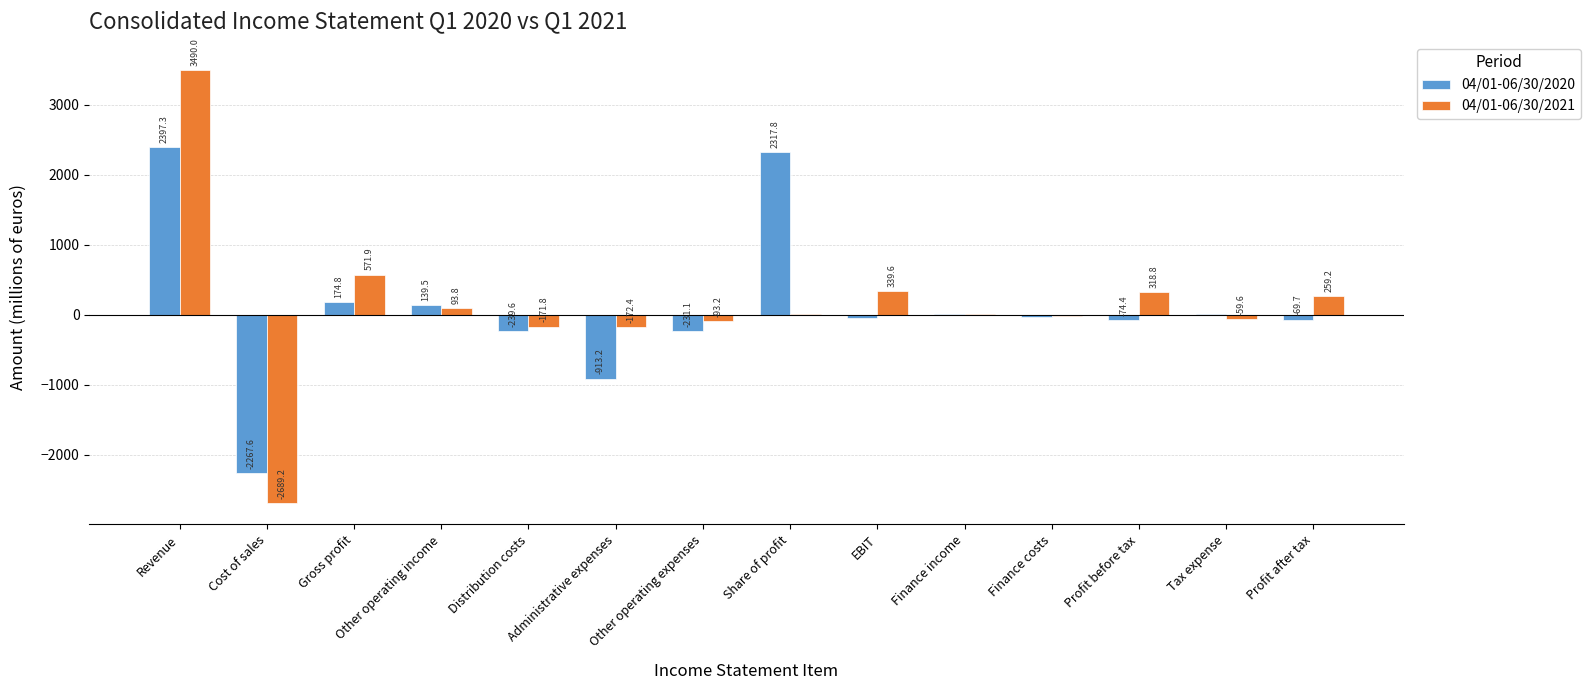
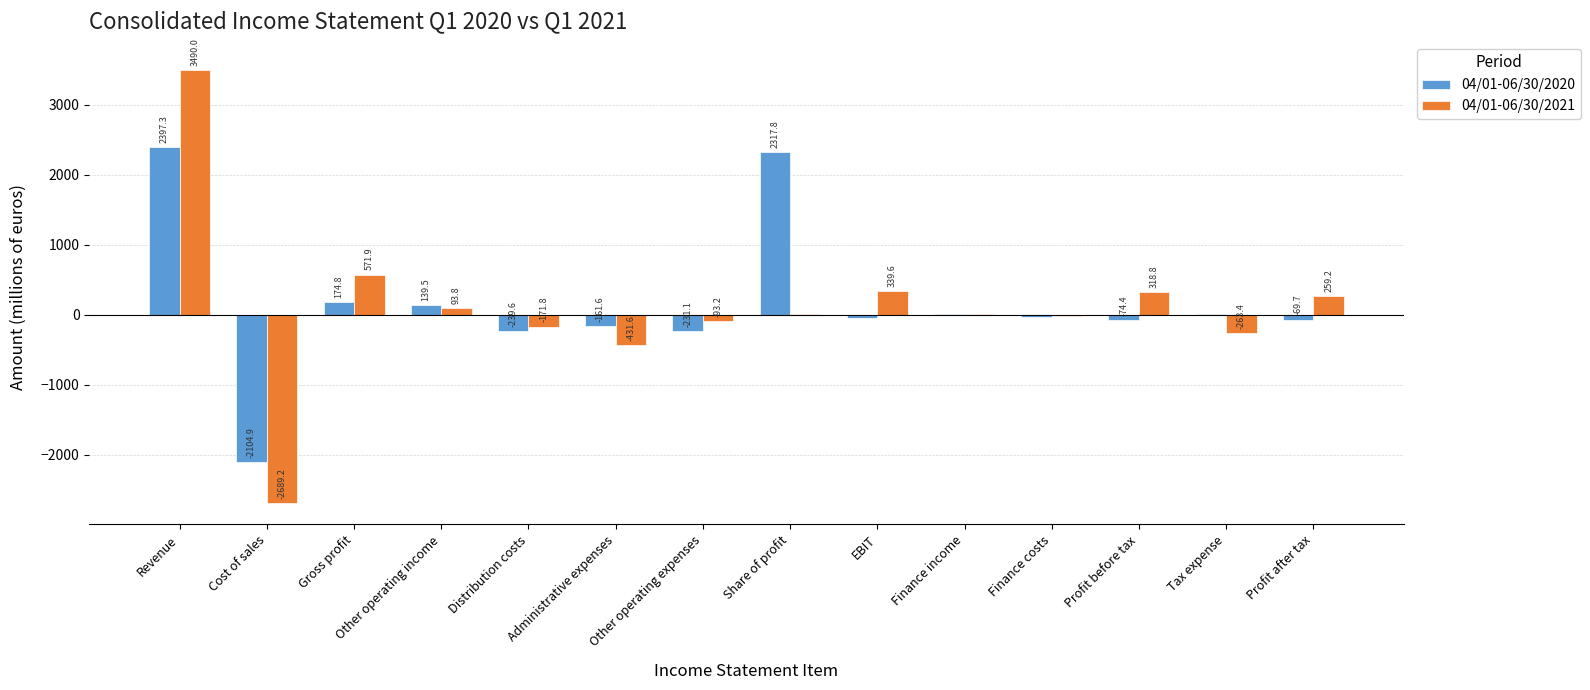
04/01-06/30/2020, Cost of sales: -2267.6 -> -2104.9
04/01-06/30/2020, Administrative expenses: -913.2 -> -161.6
04/01-06/30/2021, Administrative expenses: -172.4 -> -431.6
04/01-06/30/2021, Tax expense: -59.6 -> -263.4
